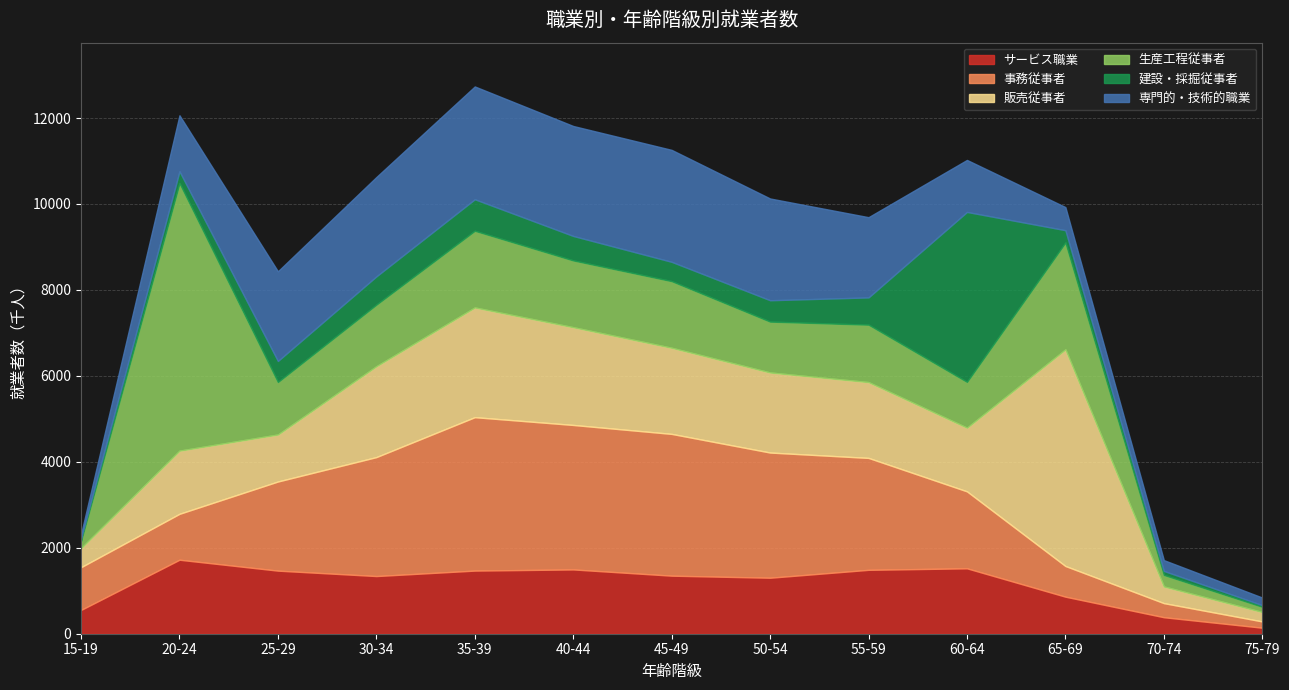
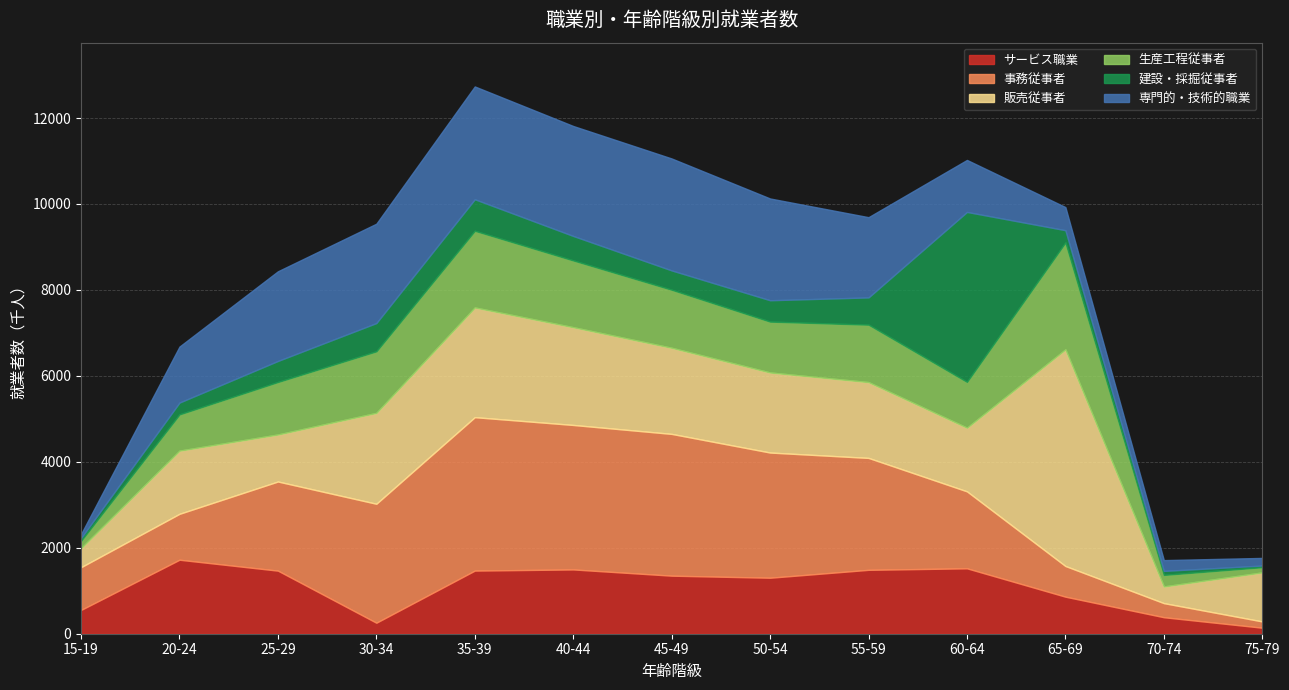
生産工程従事者, 20-24: 6200 -> 800
サービス職業, 30-34: 1300 -> 300
生産工程従事者, 45-49: 1600 -> 1400
販売従事者, 75-79: 200 -> 1100
